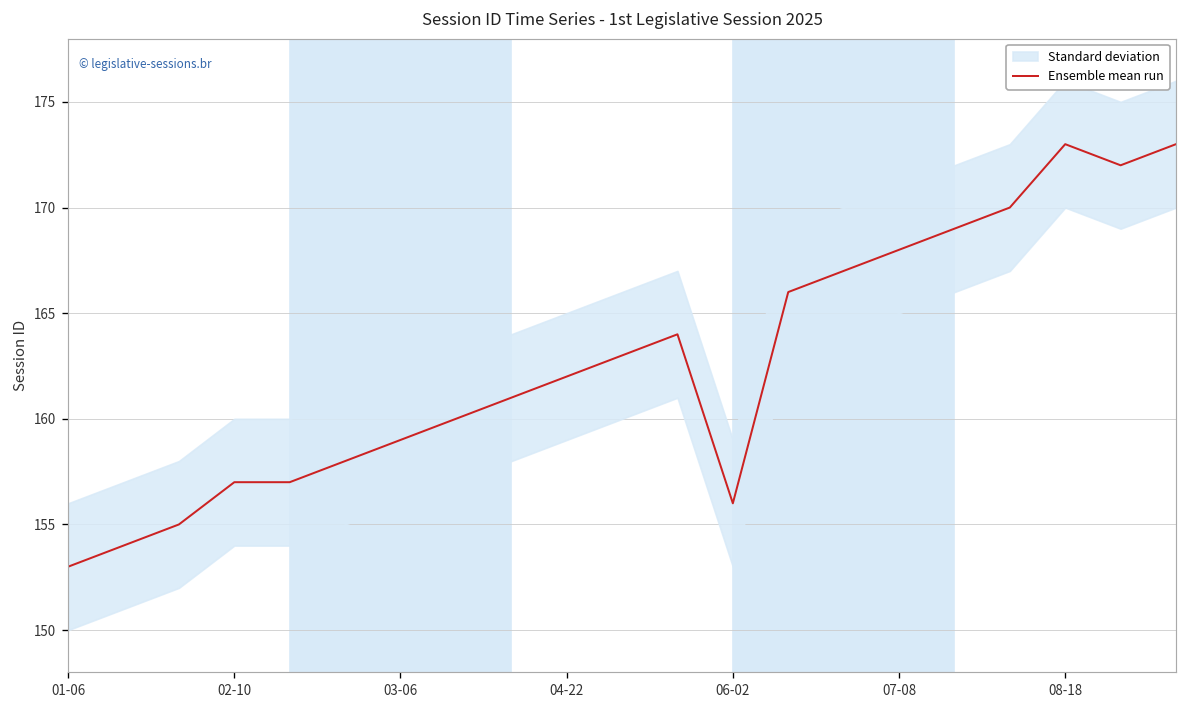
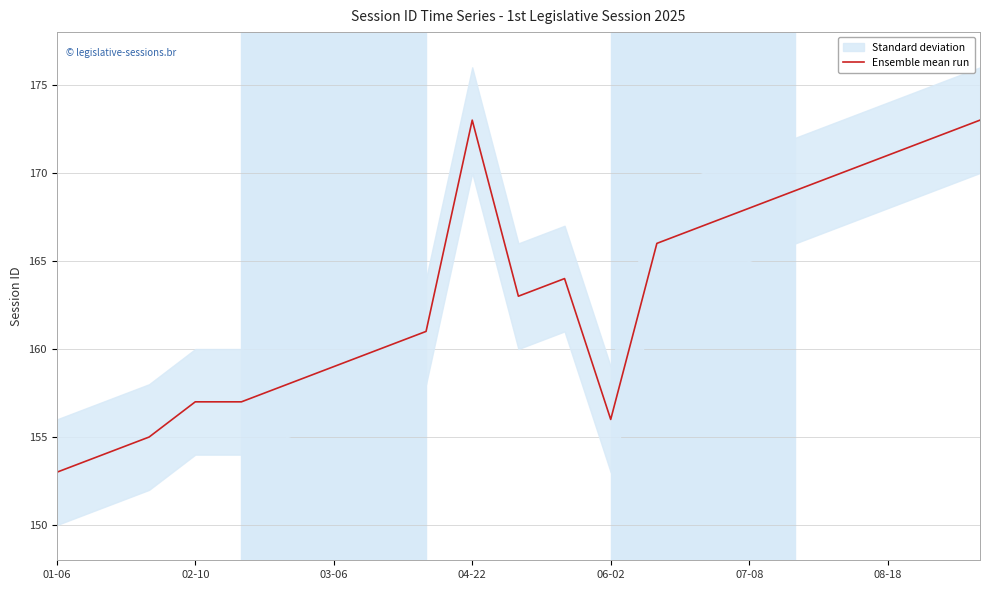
Ensemble mean run, 04-22: 162 -> 173
Ensemble mean run, 08-18: 173 -> 171
